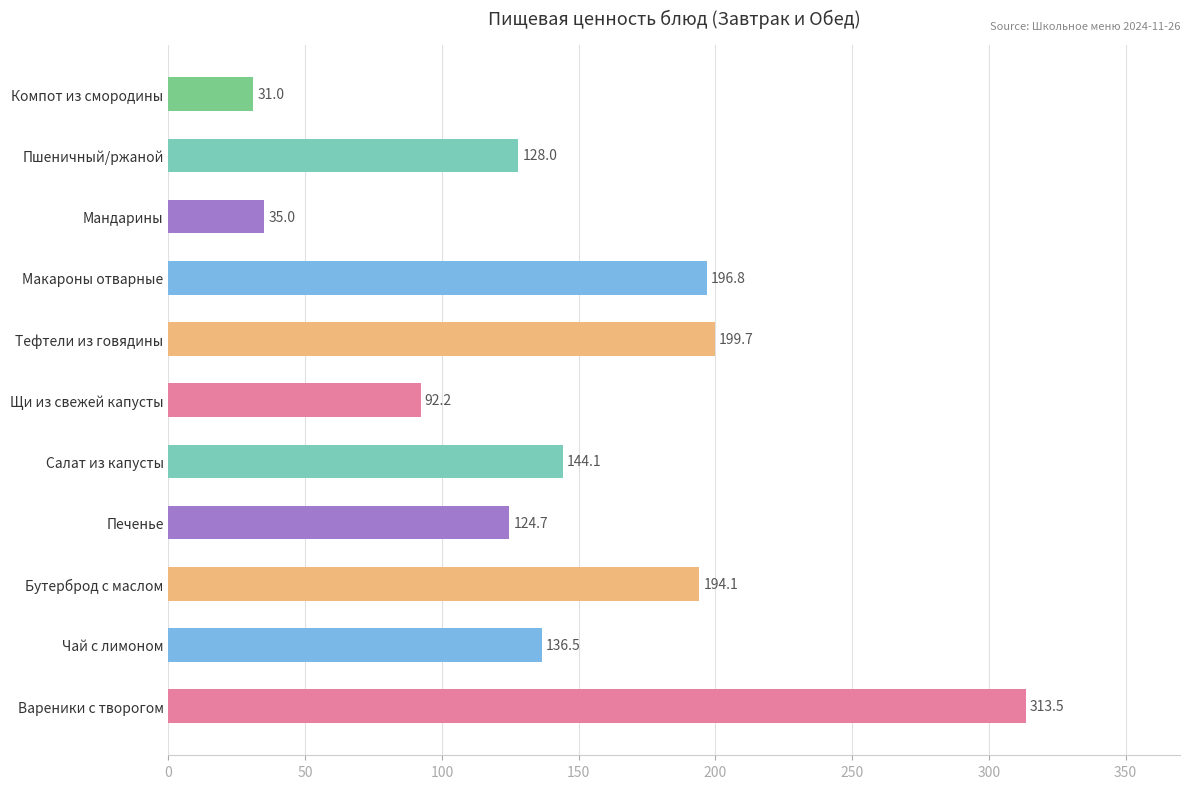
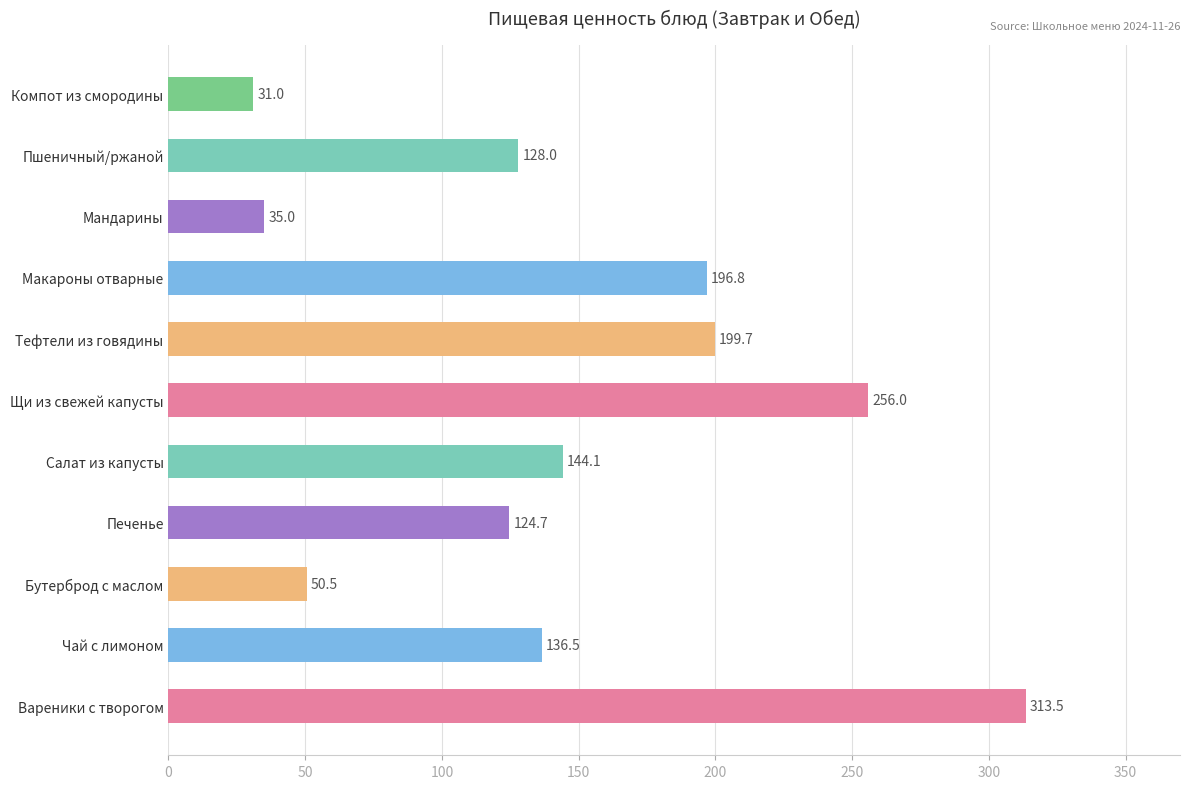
Щи из свежей капусты: 92.2 -> 256.0
Бутерброд с маслом: 194.1 -> 50.5
